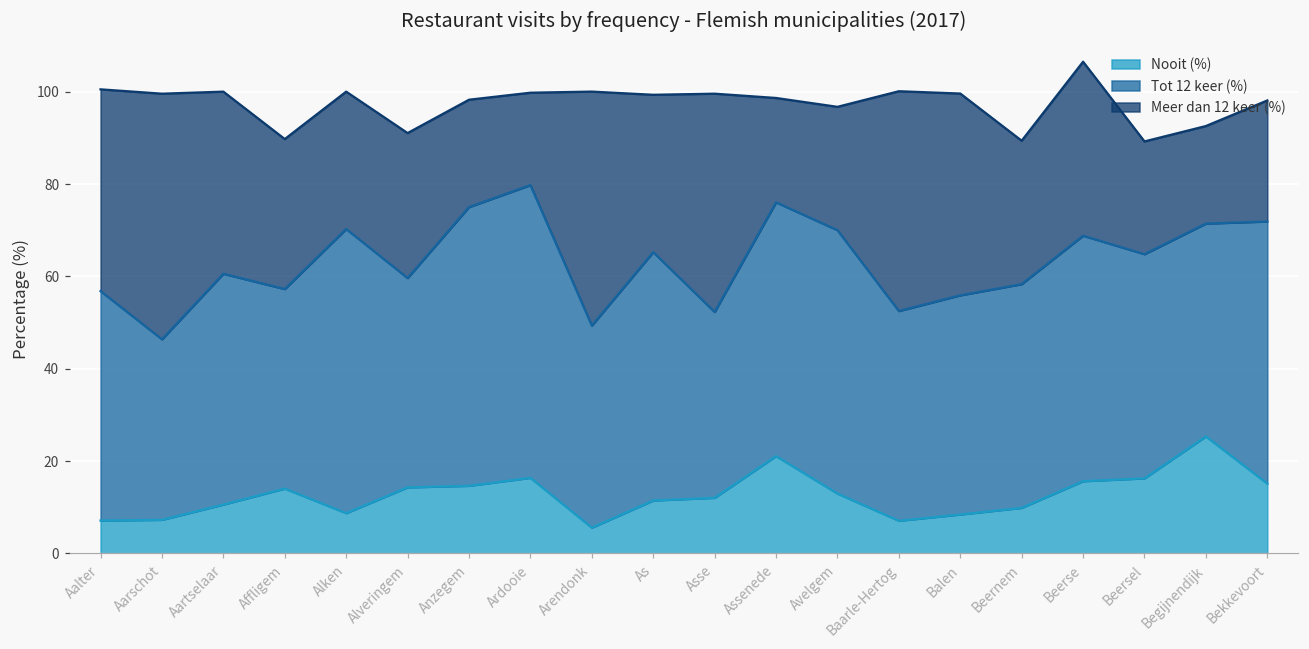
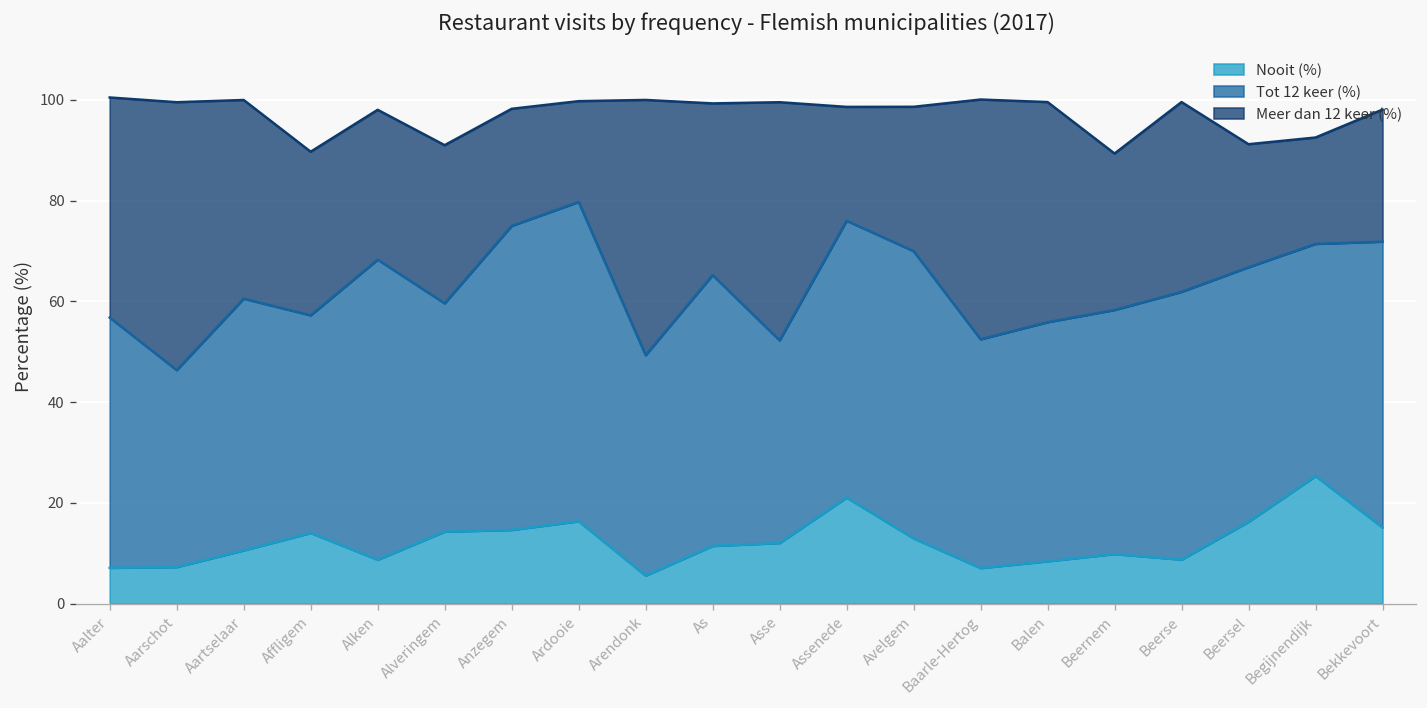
Tot 12 keer (%), Alken: 62 -> 60
Meer dan 12 keer (%), Avelgem: 27 -> 29
Nooit (%), Beerse: 16 -> 9
Tot 12 keer (%), Beersel: 49 -> 51
